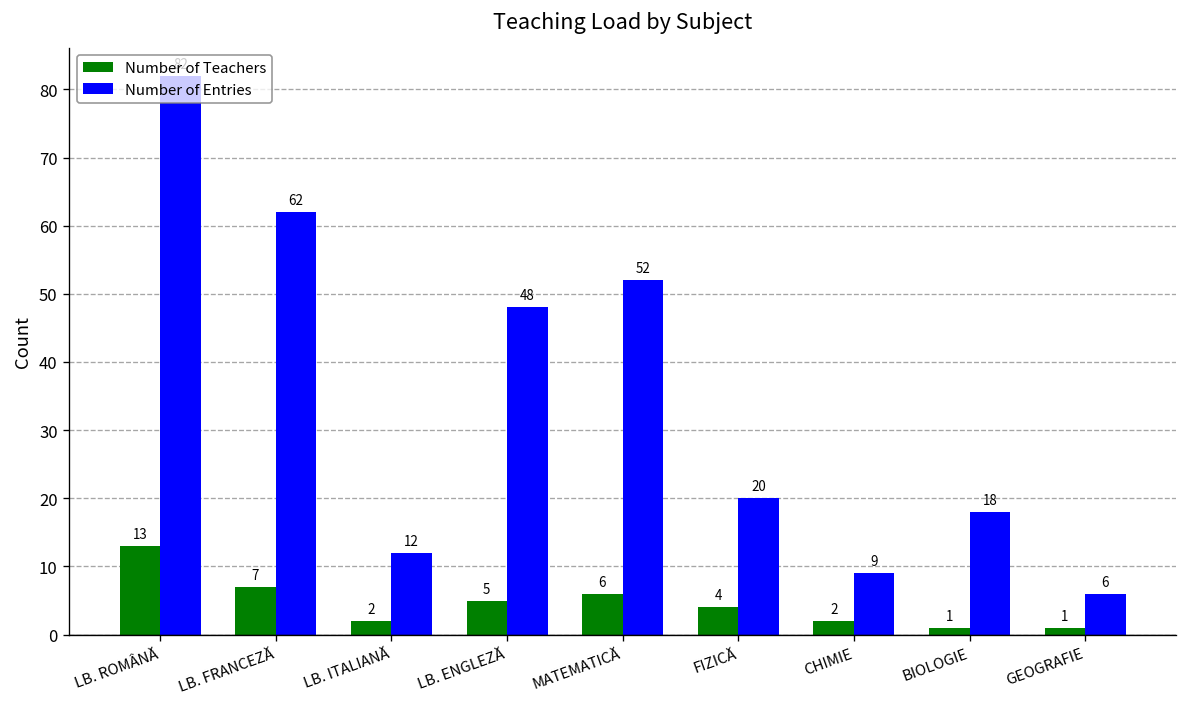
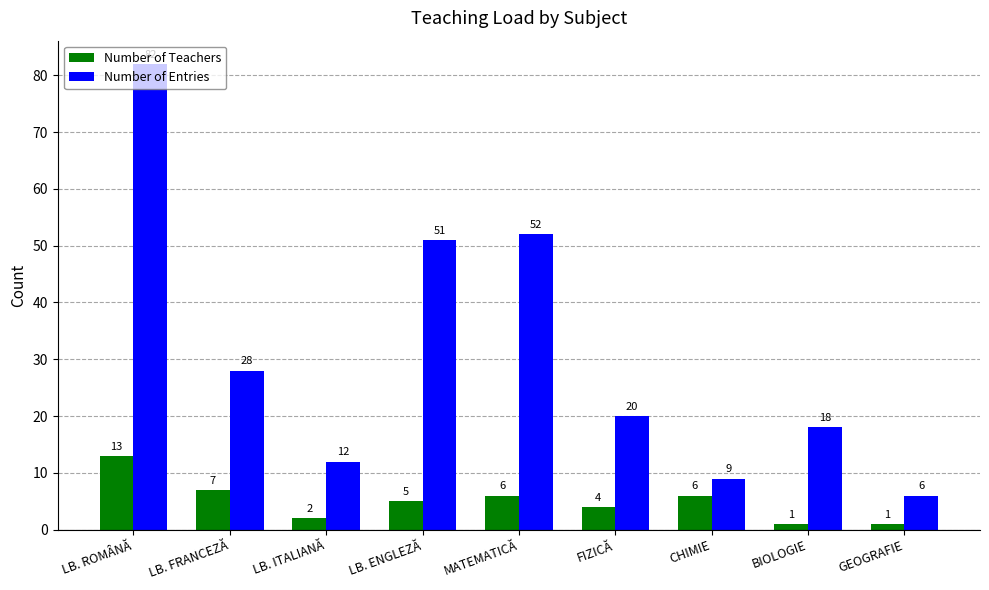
Number of Entries, LB. FRANCEZĂ: 62 -> 28
Number of Entries, LB. ENGLEZĂ: 48 -> 51
Number of Teachers, CHIMIE: 2 -> 6
